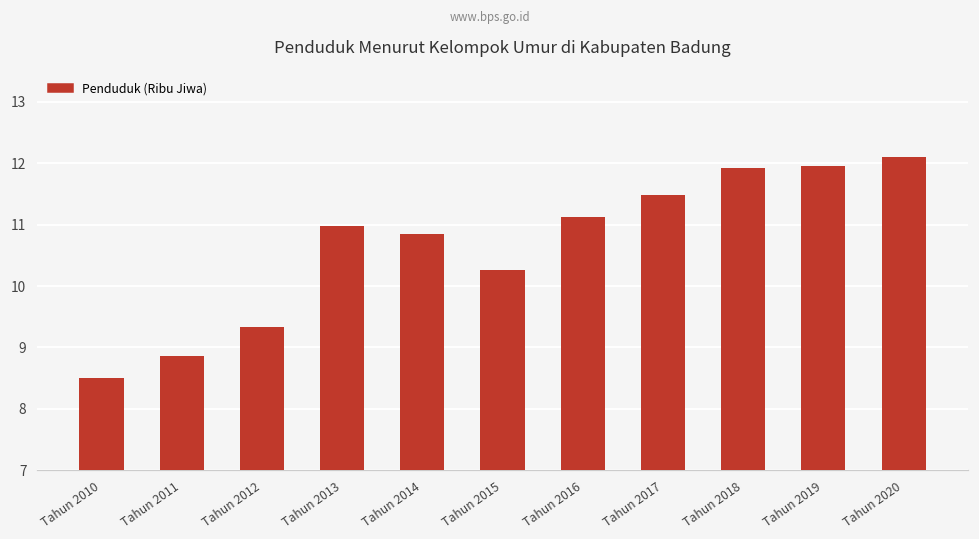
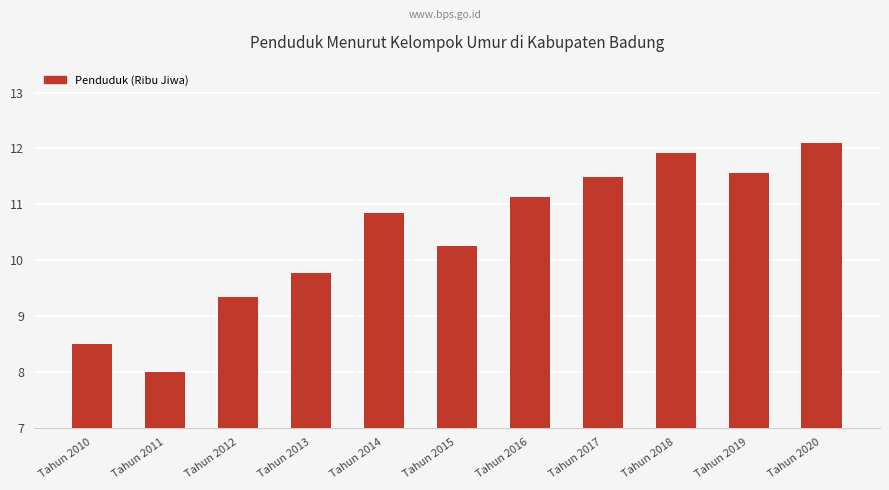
Tahun 2011: 8.9 -> 8.0
Tahun 2013: 11.0 -> 9.8
Tahun 2019: 12.0 -> 11.6
